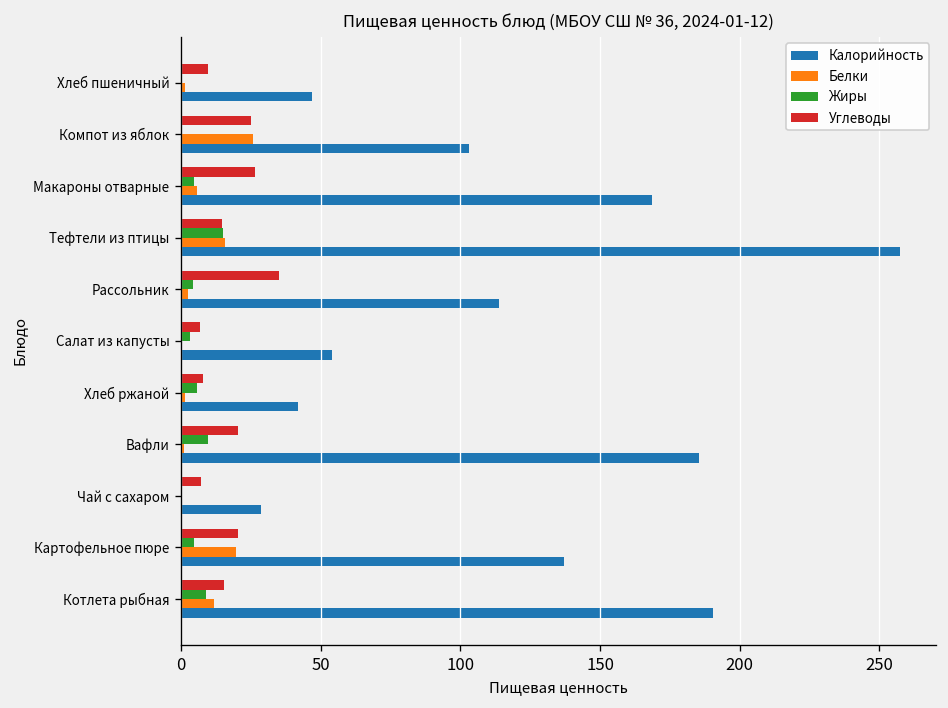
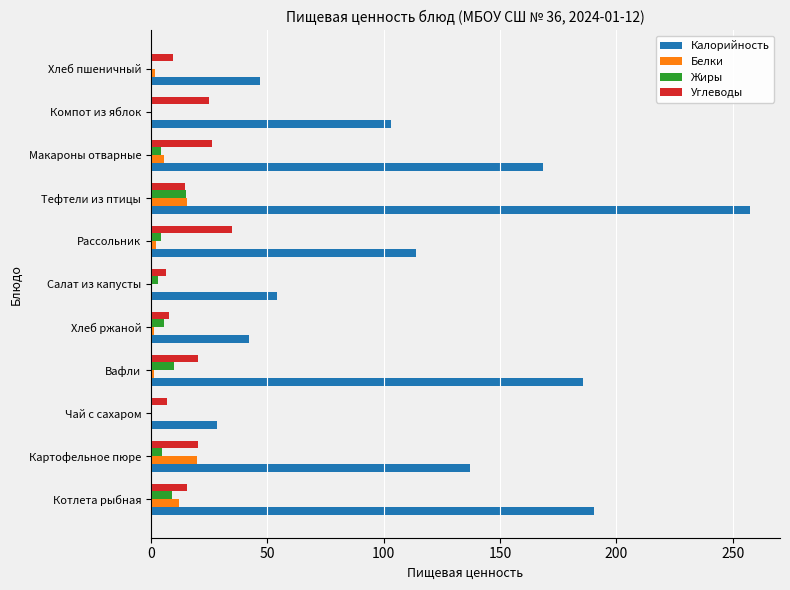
Белки, Компот из яблок: 26 -> 0
